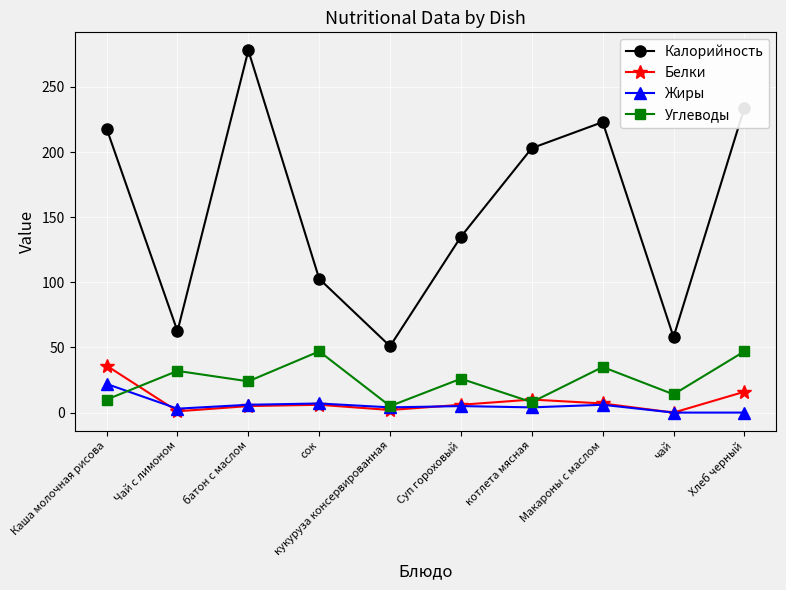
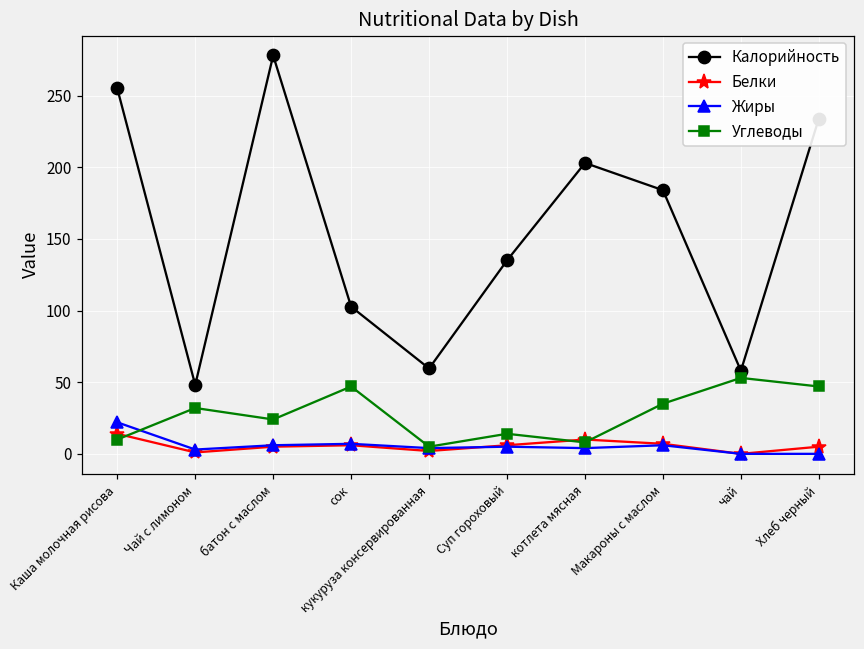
Калорийность, Каша молочная рисова: 218 -> 255
Белки, Каша молочная рисова: 36 -> 14
Калорийность, Чай с лимоном: 63 -> 48
Калорийность, кукуруза консервированная: 51 -> 60
Углеводы, Суп гороховый: 26 -> 14
Калорийность, Макароны с маслом: 223 -> 184
Углеводы, чай: 14 -> 53
Белки, Хлеб черный: 16 -> 5
